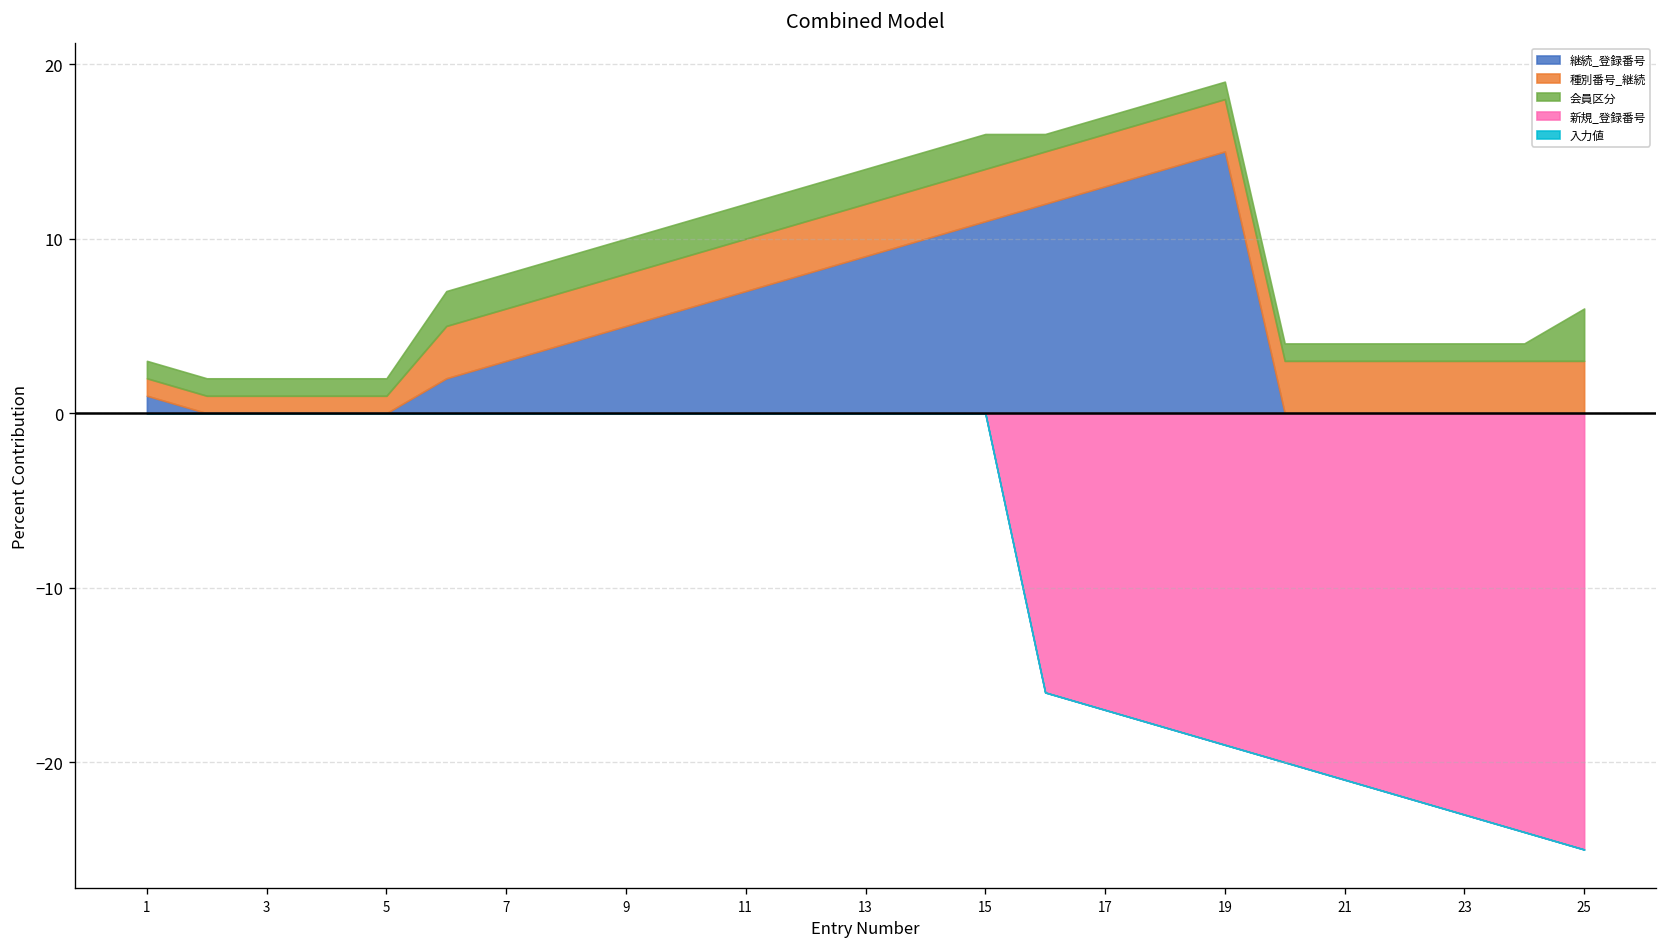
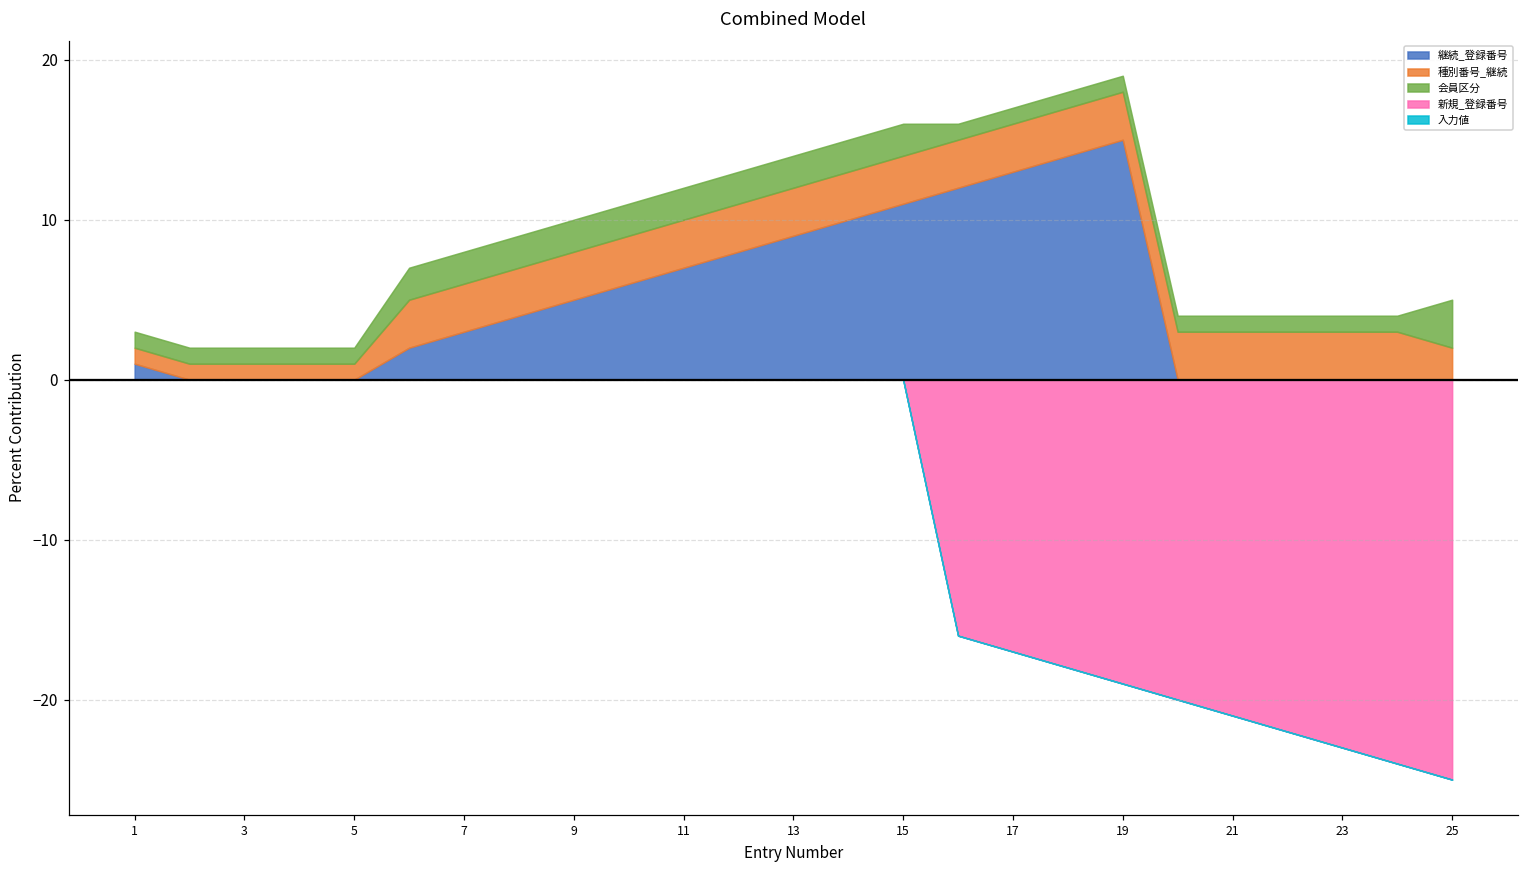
種別番号_継続, 25: 3 -> 2
